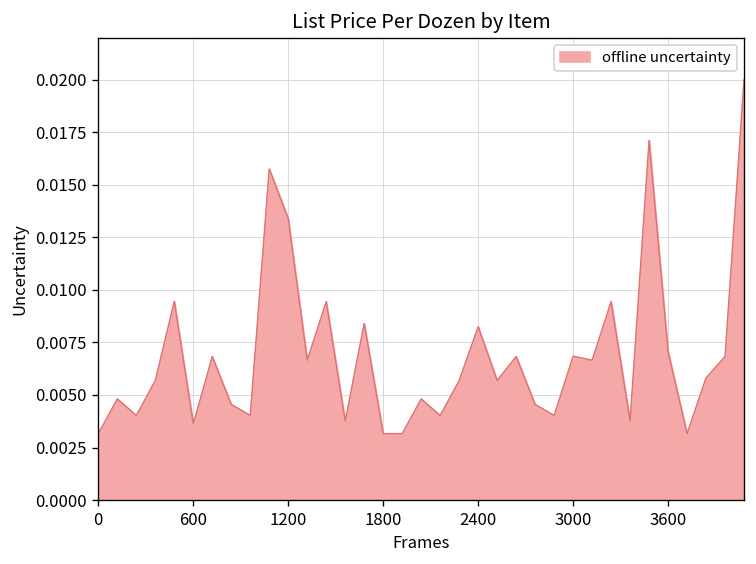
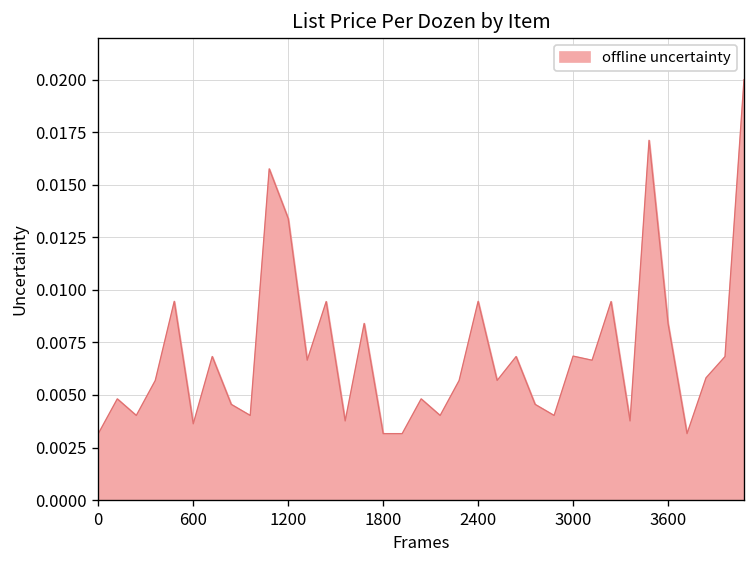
2400: 0.0082 -> 0.0095
3600: 0.0071 -> 0.0084
